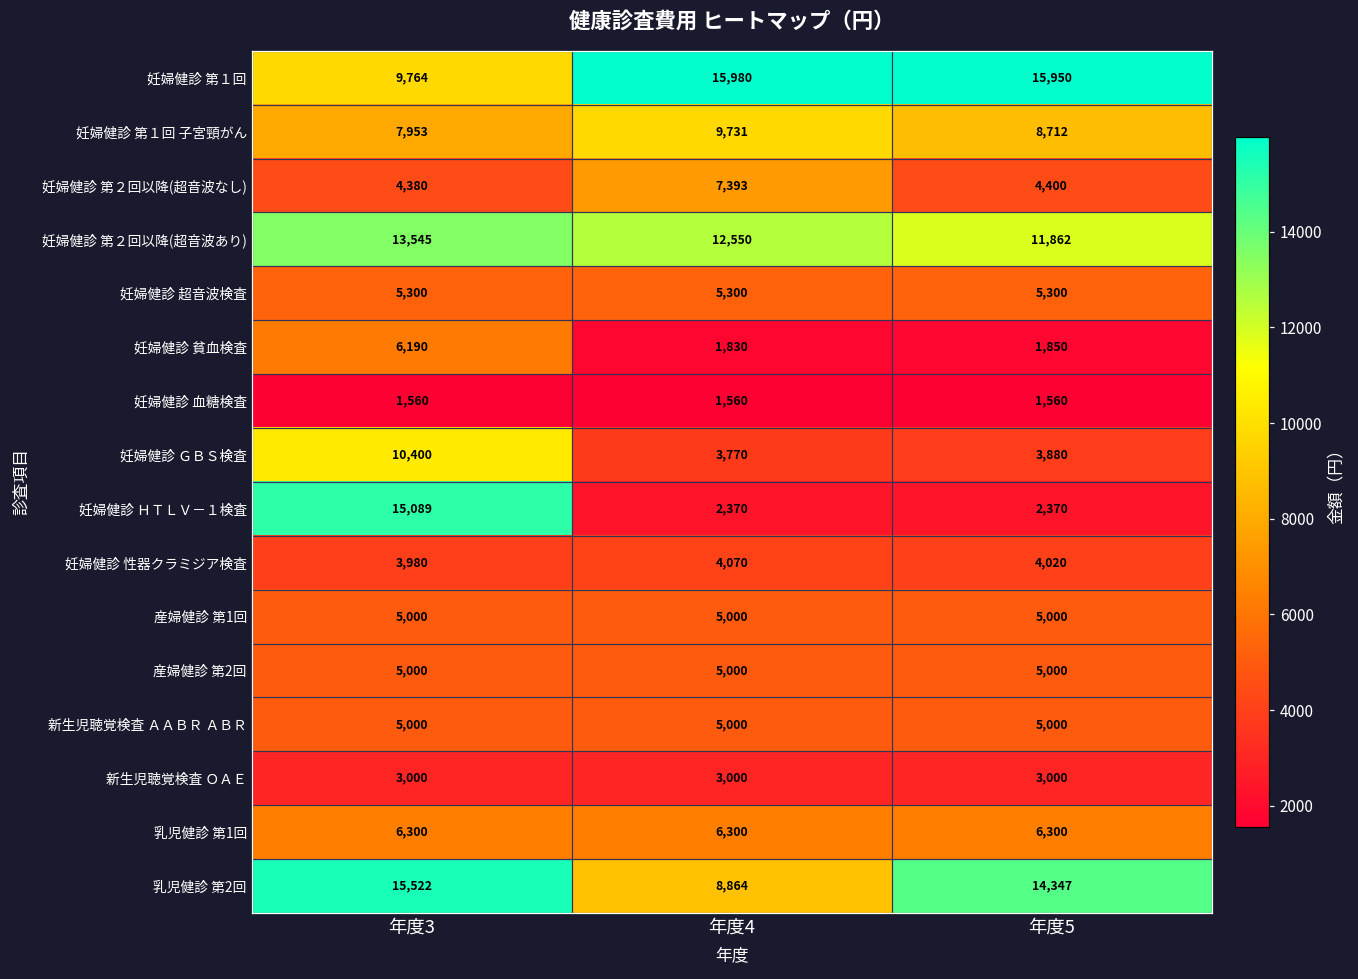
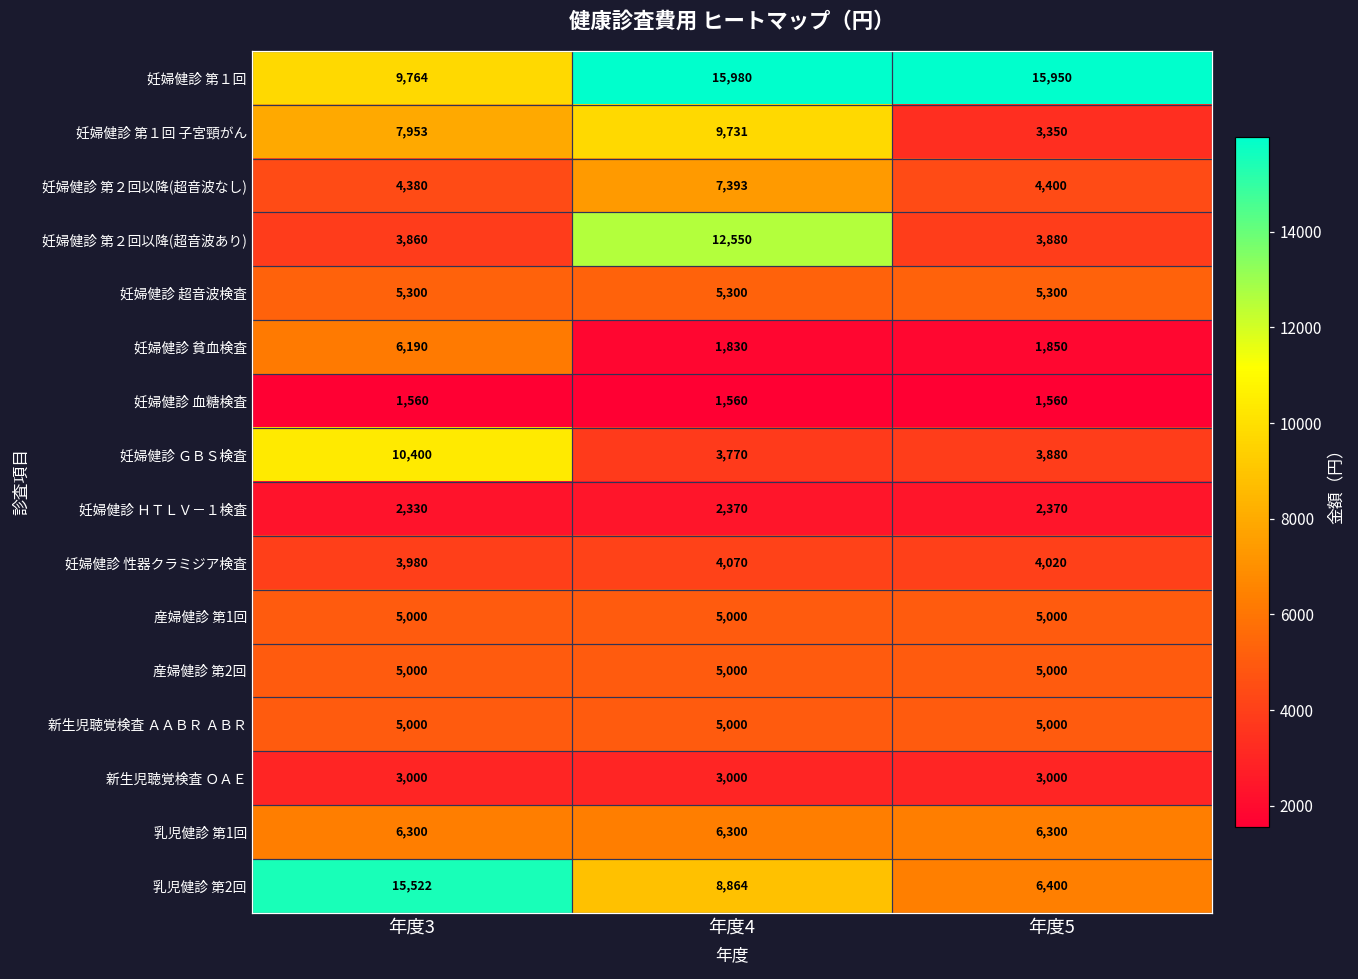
妊婦健診 第１回 子宮頸がん, 年度5: 8,712 -> 3,350
妊婦健診 第２回以降(超音波あり), 年度3: 13,545 -> 3,860
妊婦健診 第２回以降(超音波あり), 年度5: 11,862 -> 3,880
妊婦健診 ＨＴＬＶ－１検査, 年度3: 15,089 -> 2,330
乳児健診 第2回, 年度5: 14,347 -> 6,400
